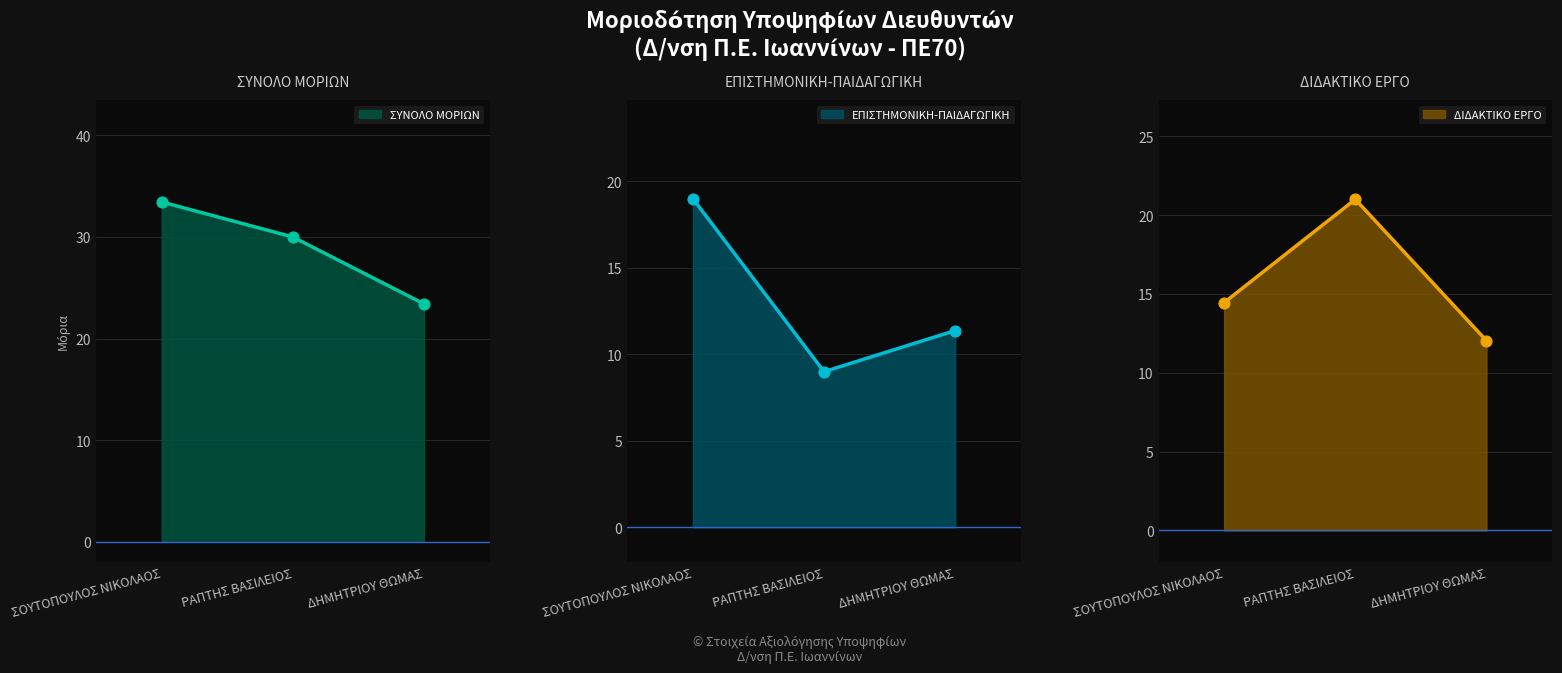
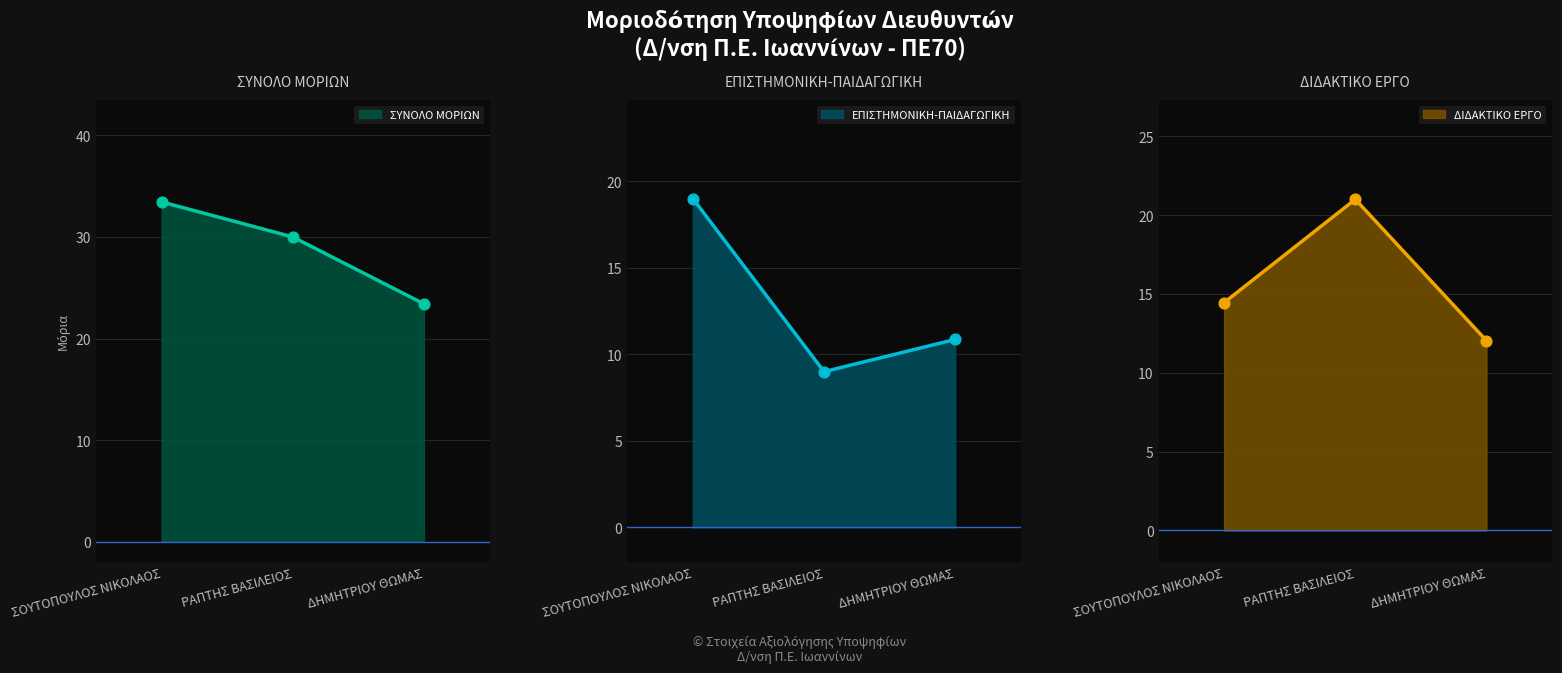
ΕΠΙΣΤΗΜΟΝΙΚΗ-ΠΑΙΔΑΓΩΓΙΚΗ, ΔΗΜΗΤΡΙΟΥ ΘΩΜΑΣ: 11.4 -> 10.9
